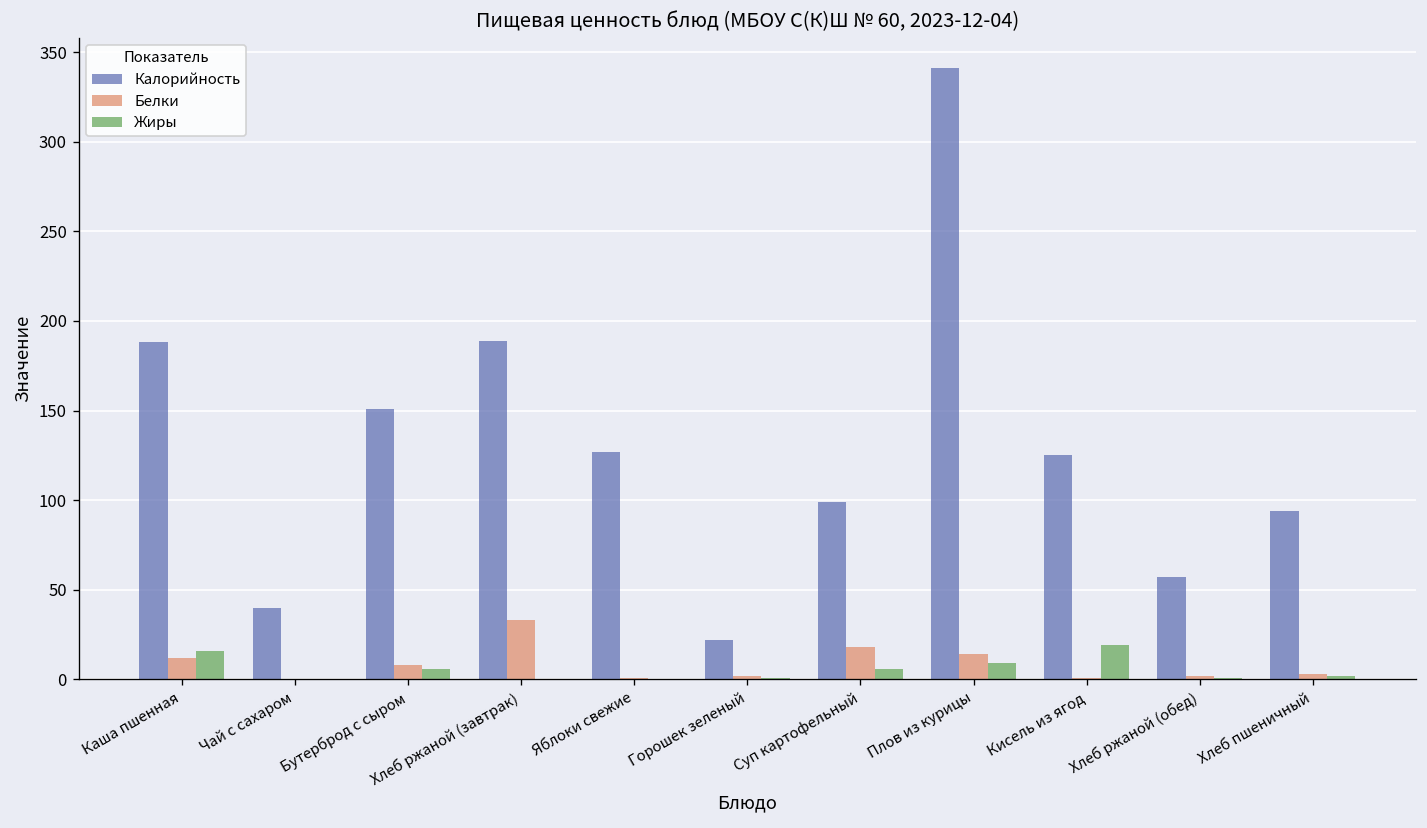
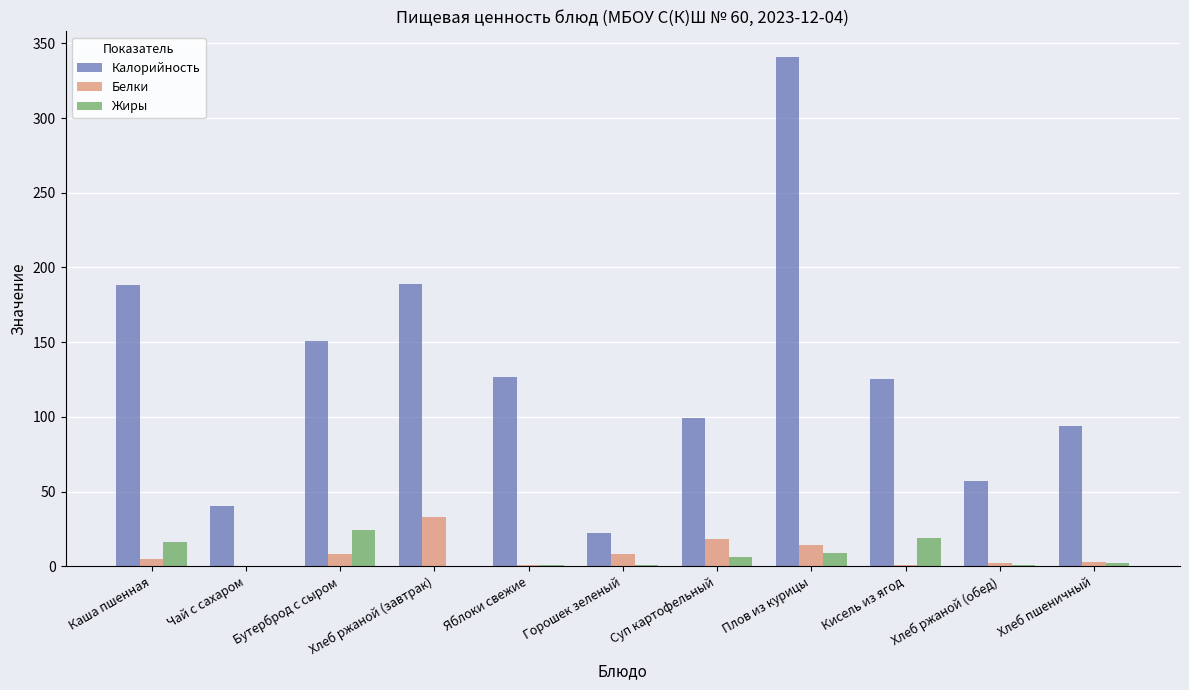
Белки, Каша пшенная: 12 -> 5
Жиры, Бутерброд с сыром: 6 -> 24
Белки, Горошек зеленый: 2 -> 8
